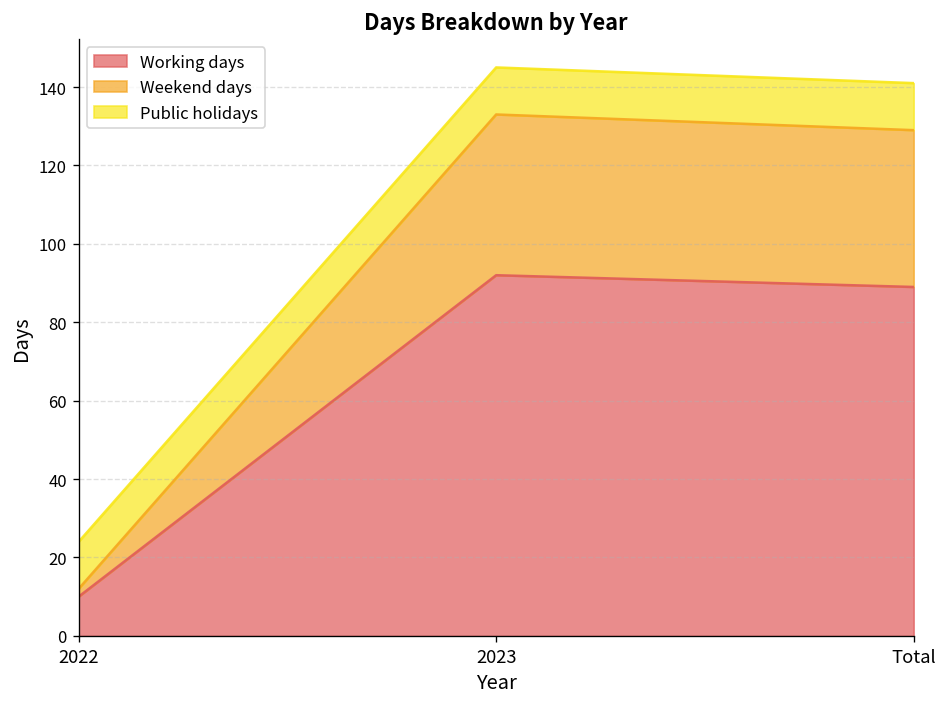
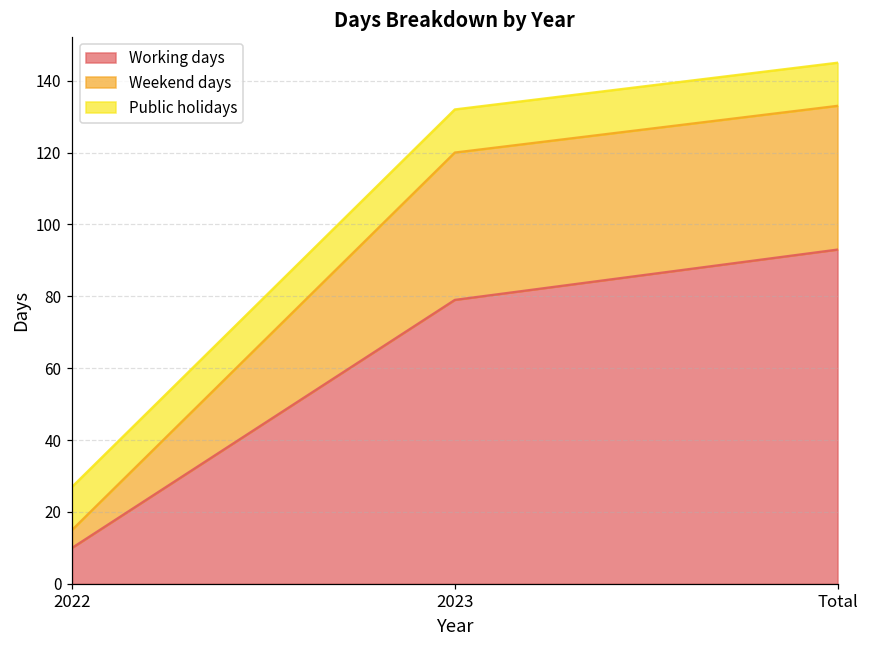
Weekend days, 2022: 2 -> 5
Working days, 2023: 92 -> 79
Working days, Total: 89 -> 93
